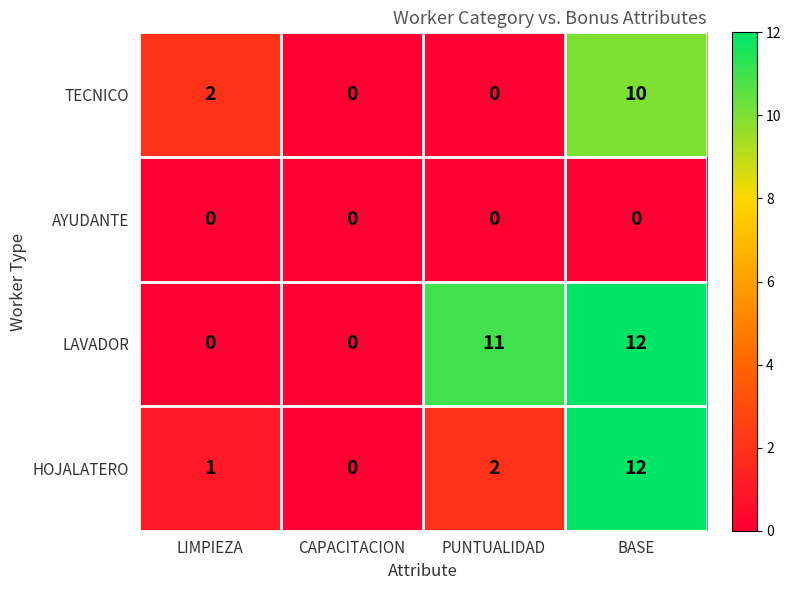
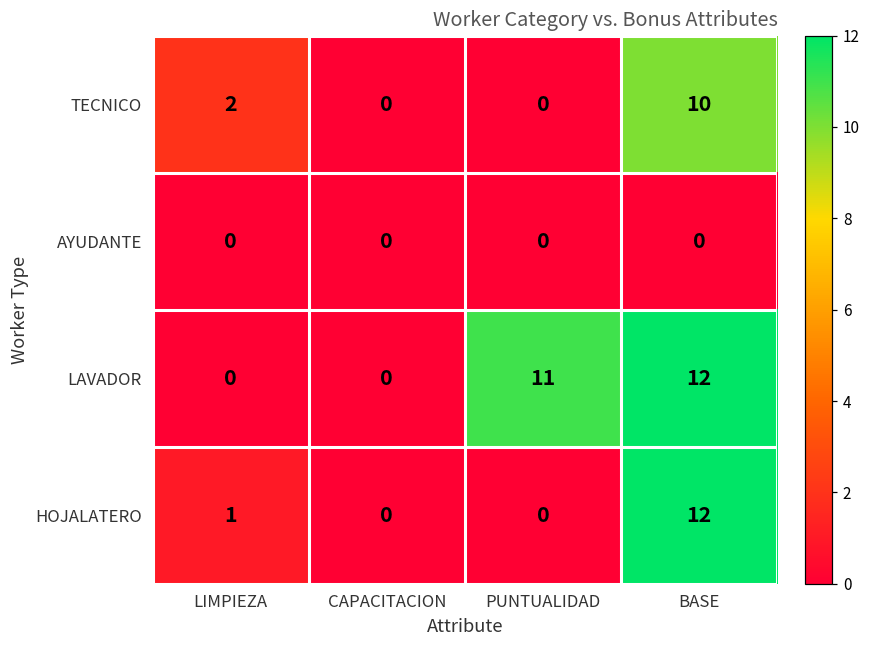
HOJALATERO, PUNTUALIDAD: 2 -> 0
